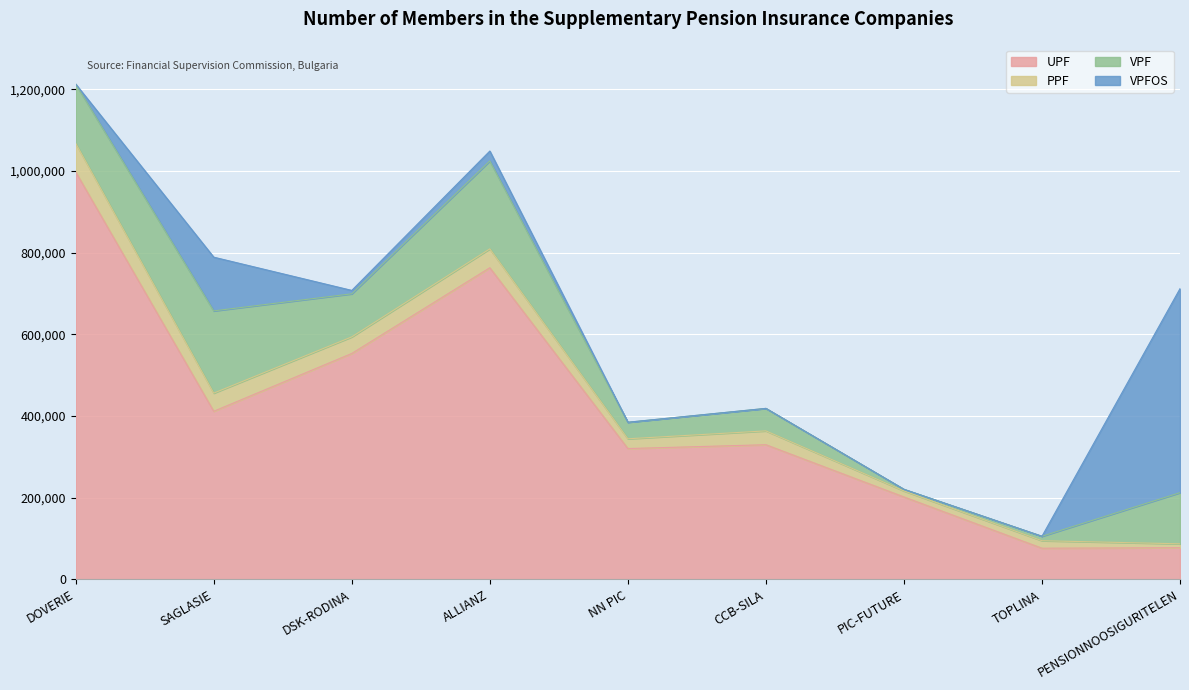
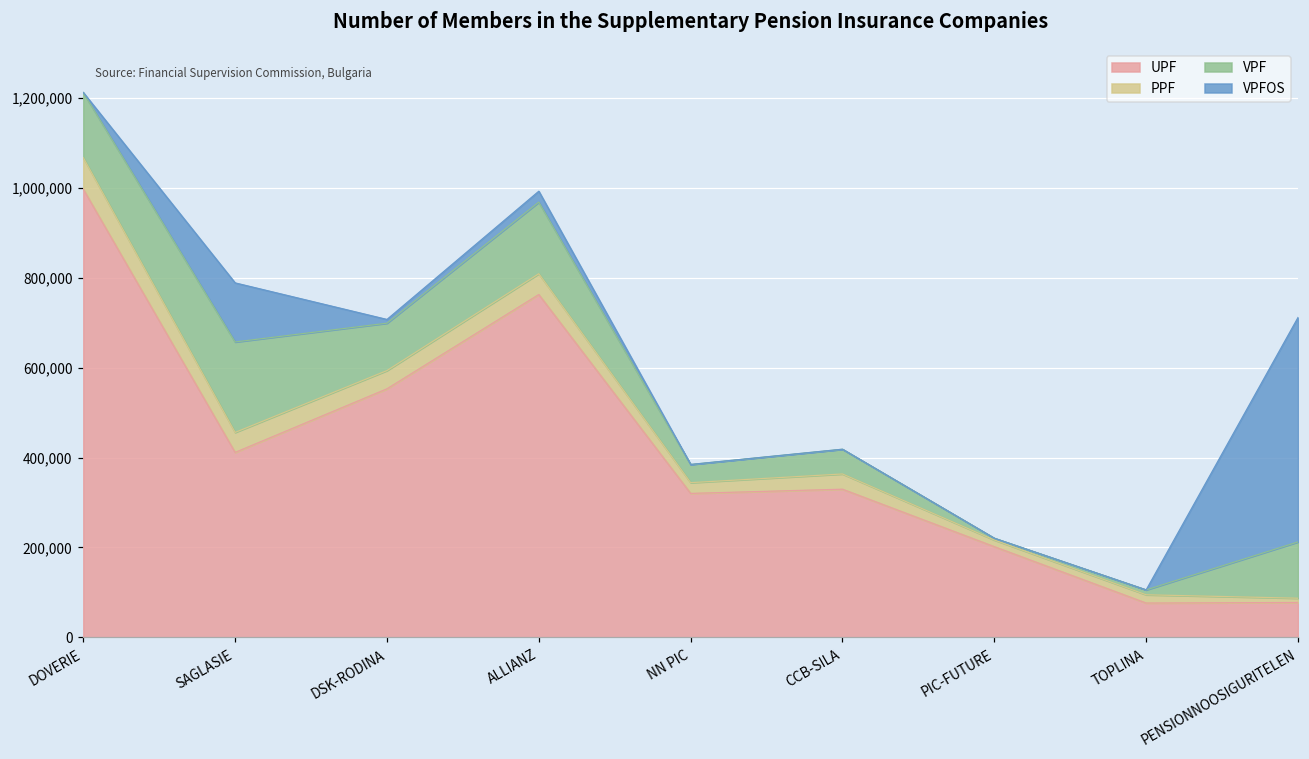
VPF, ALLIANZ: 220,000 -> 160,000
